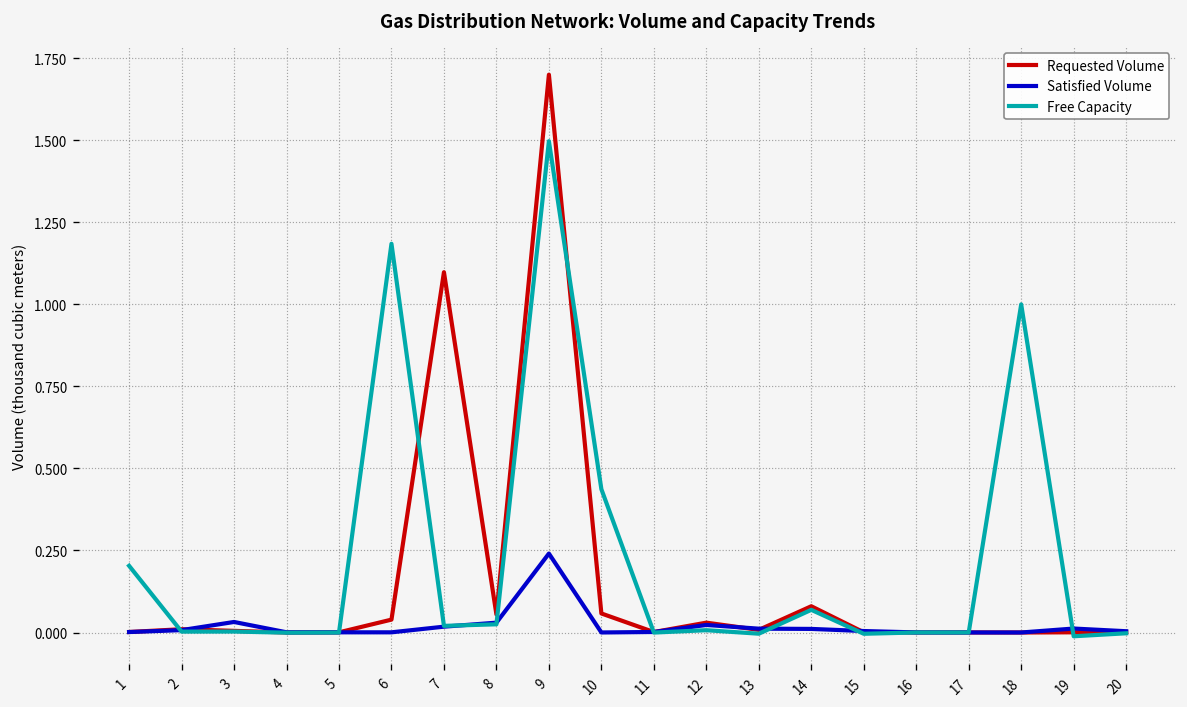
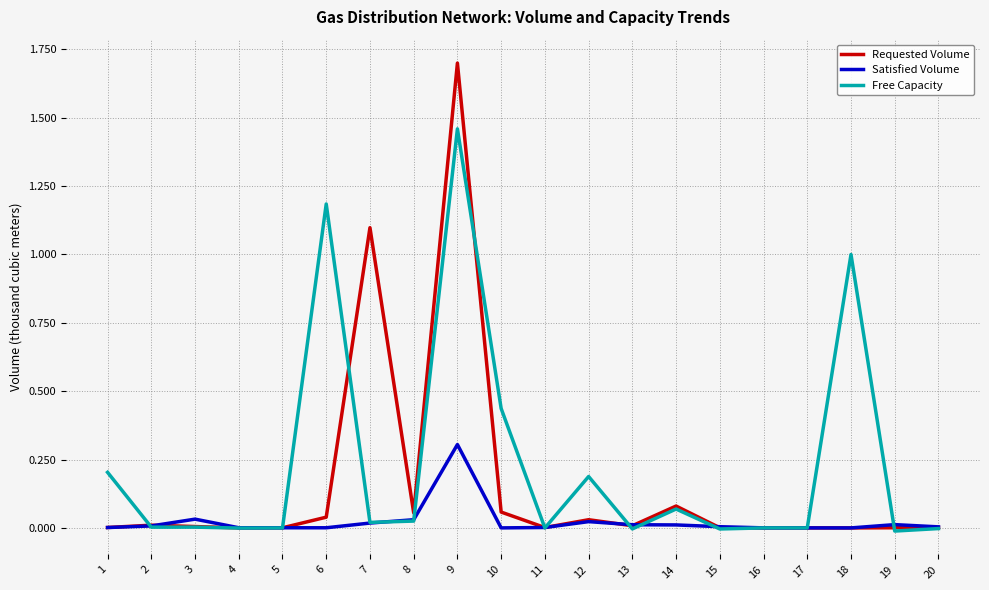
Satisfied Volume, 9: 0.24 -> 0.30
Free Capacity, 9: 1.50 -> 1.46
Free Capacity, 12: 0.01 -> 0.19
